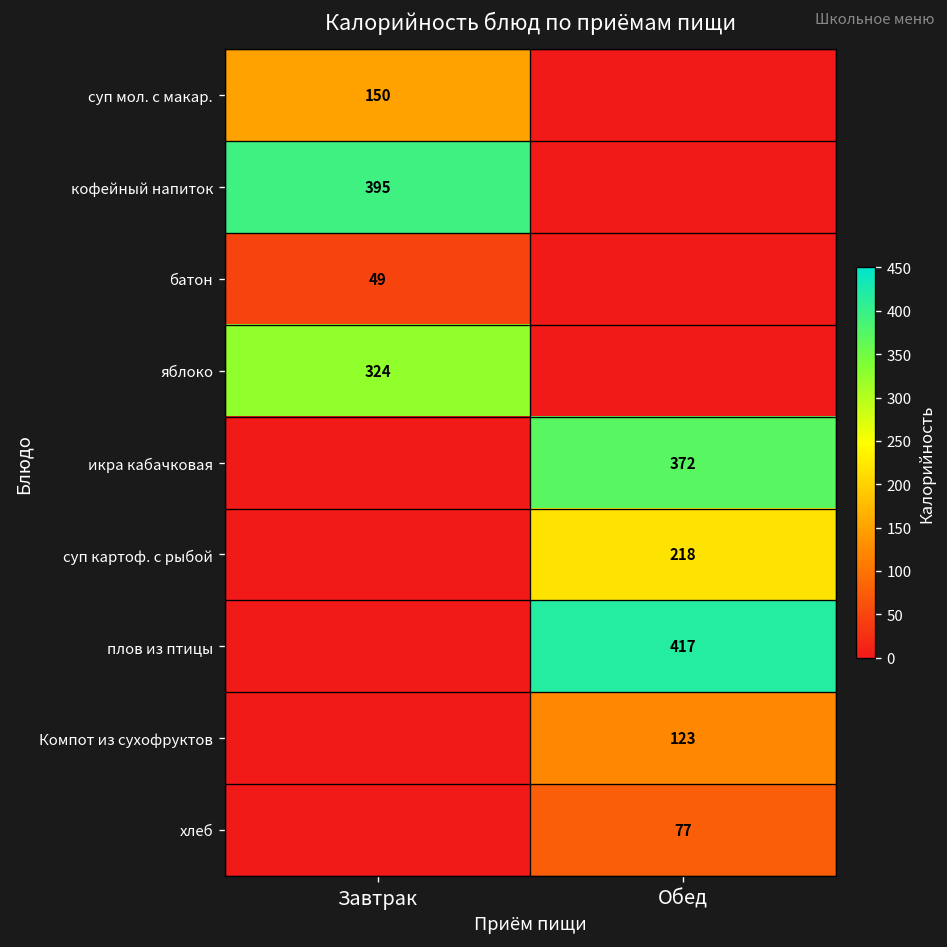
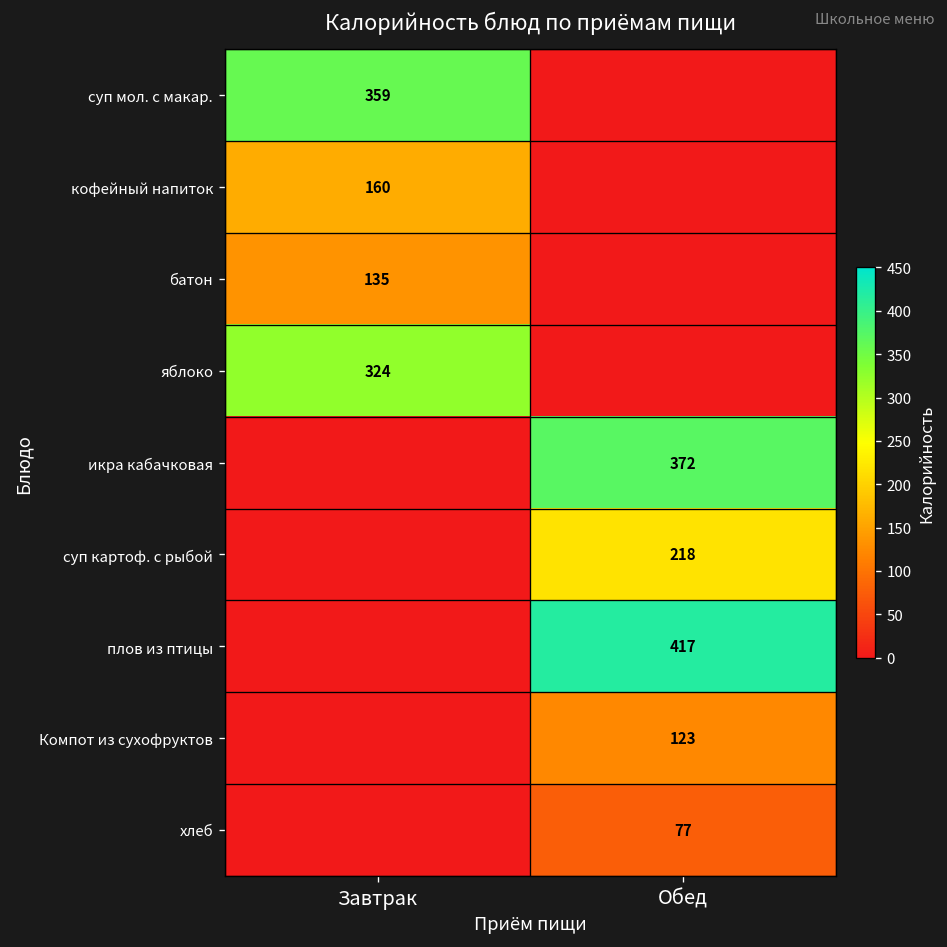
суп мол. с макар., Завтрак: 150 -> 359
кофейный напиток, Завтрак: 395 -> 160
батон, Завтрак: 49 -> 135
